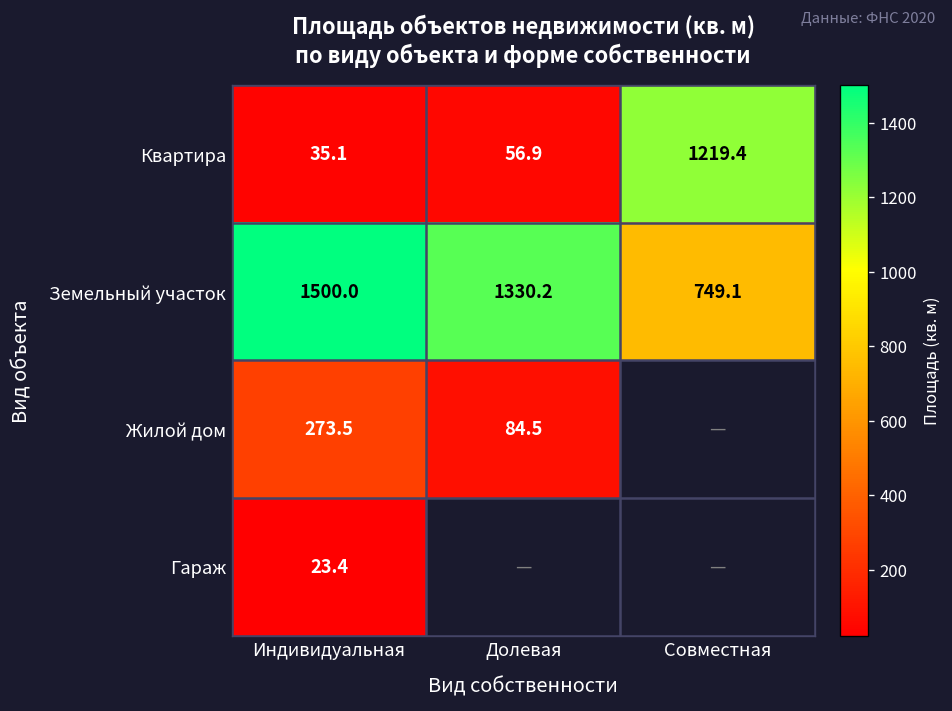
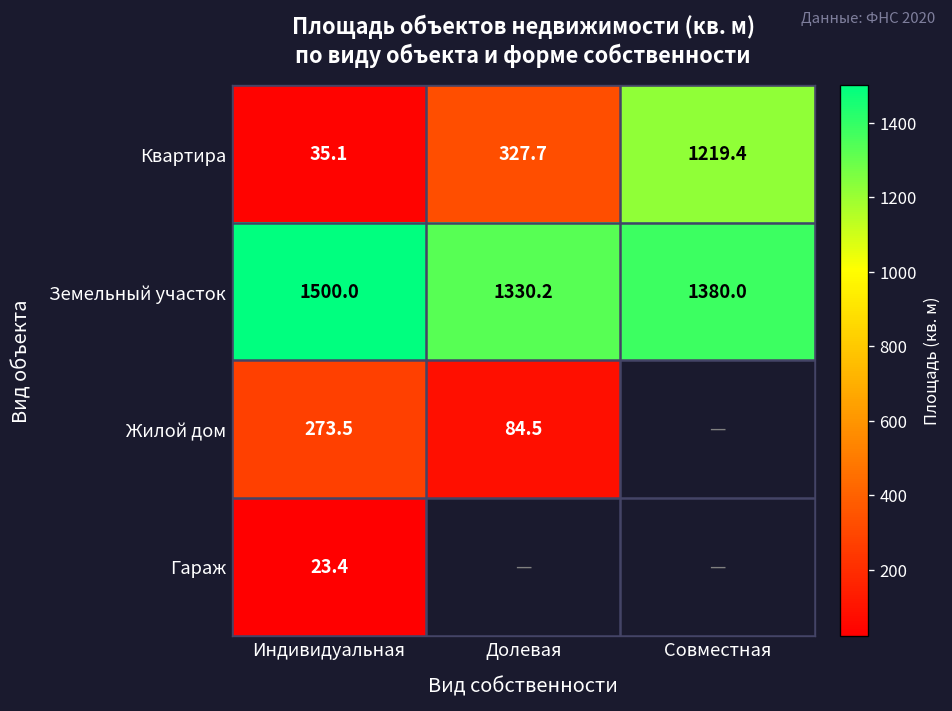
Квартира, Долевая: 56.9 -> 327.7
Земельный участок, Совместная: 749.1 -> 1380.0
